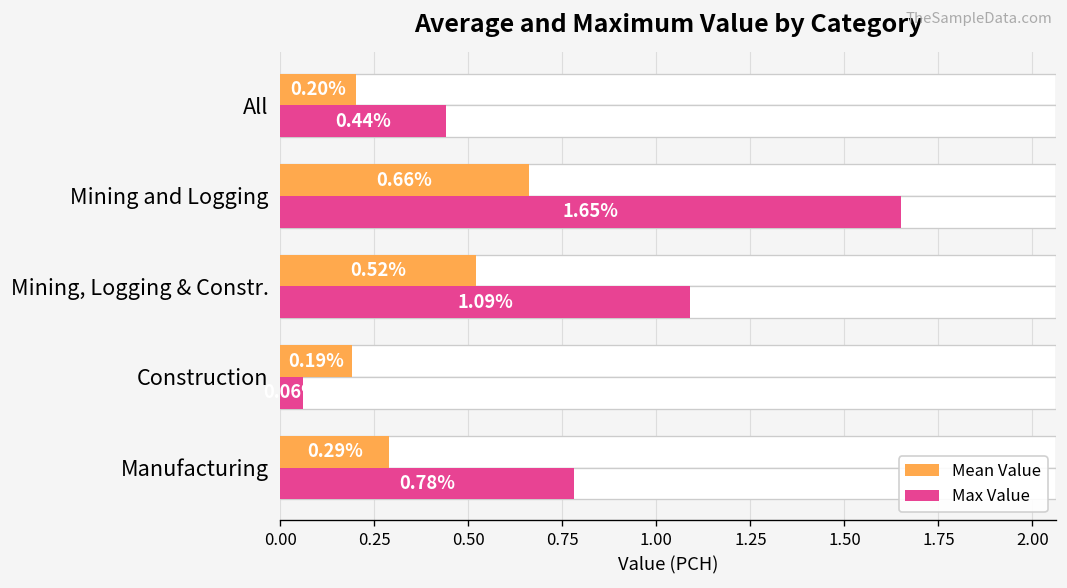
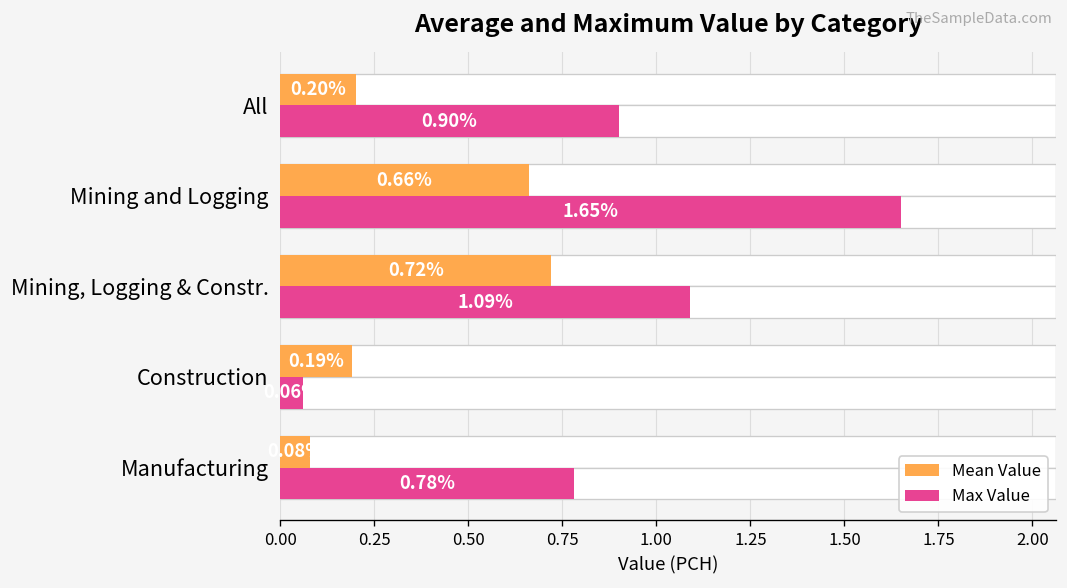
Max Value, All: 0.44% -> 0.90%
Mean Value, Mining, Logging & Constr.: 0.52% -> 0.72%
Mean Value, Manufacturing: 0.29 -> 0.08
